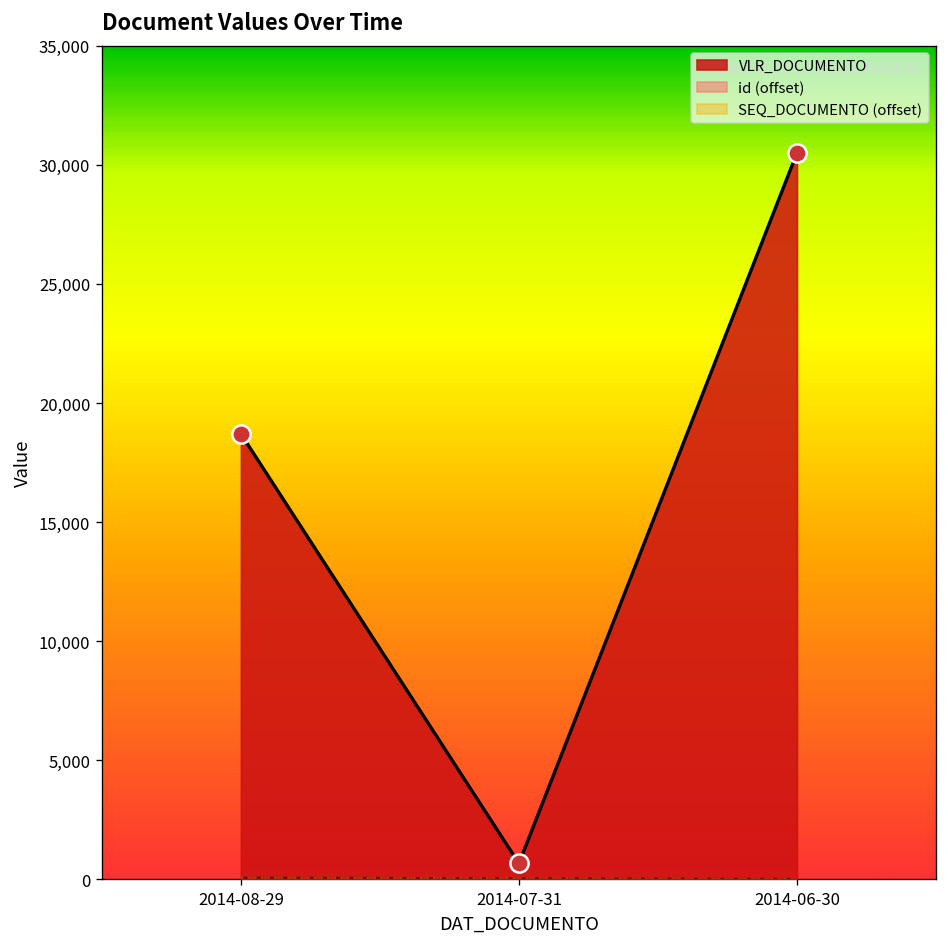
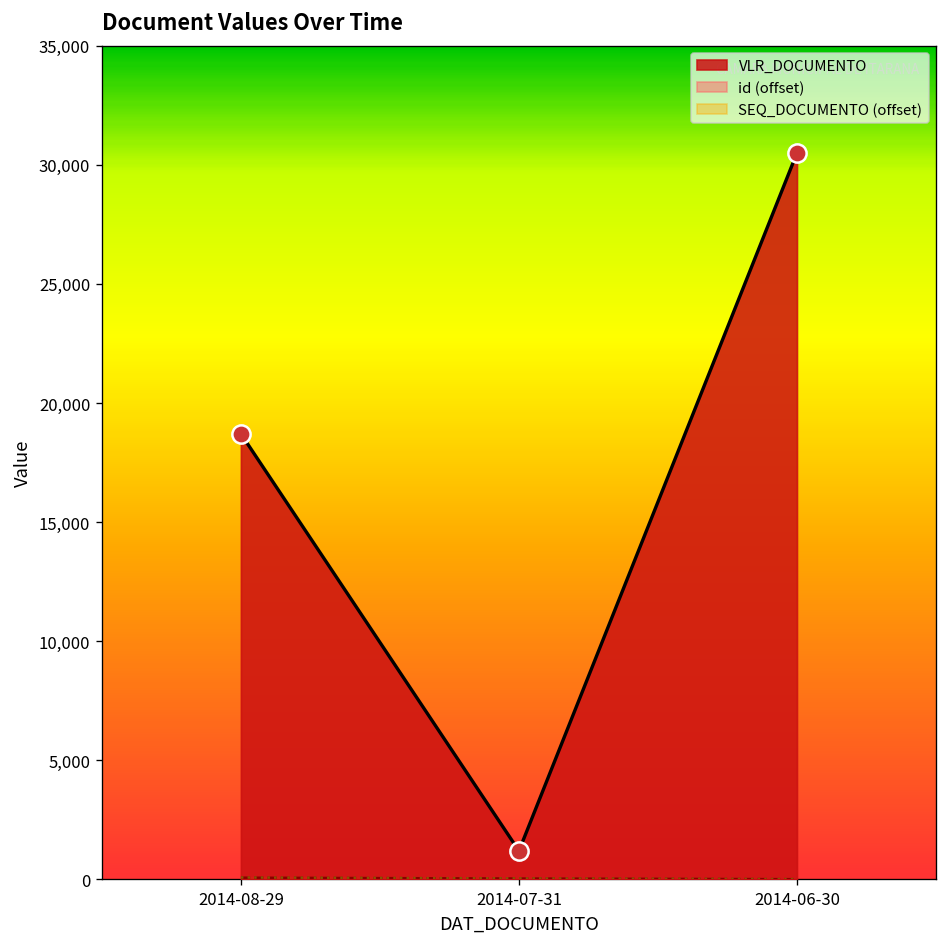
VLR_DOCUMENTO, 2014-07-31: 700 -> 1,200
